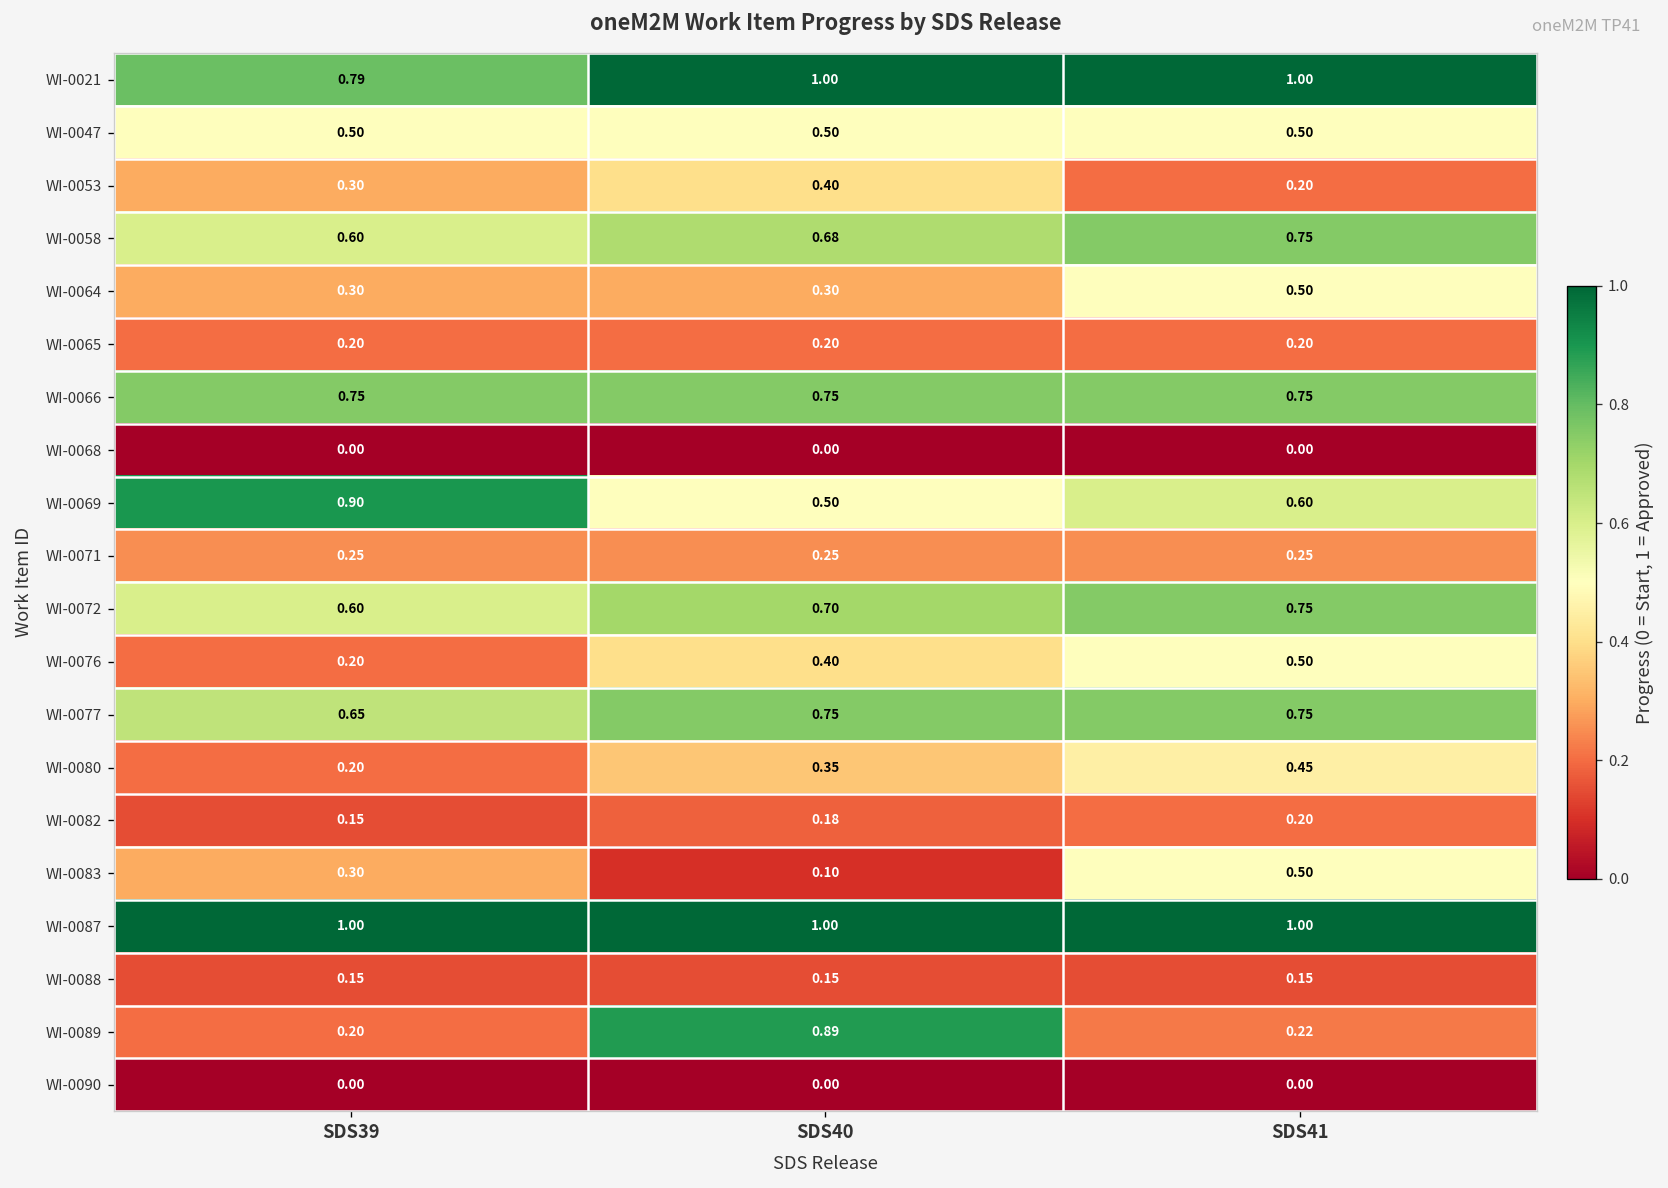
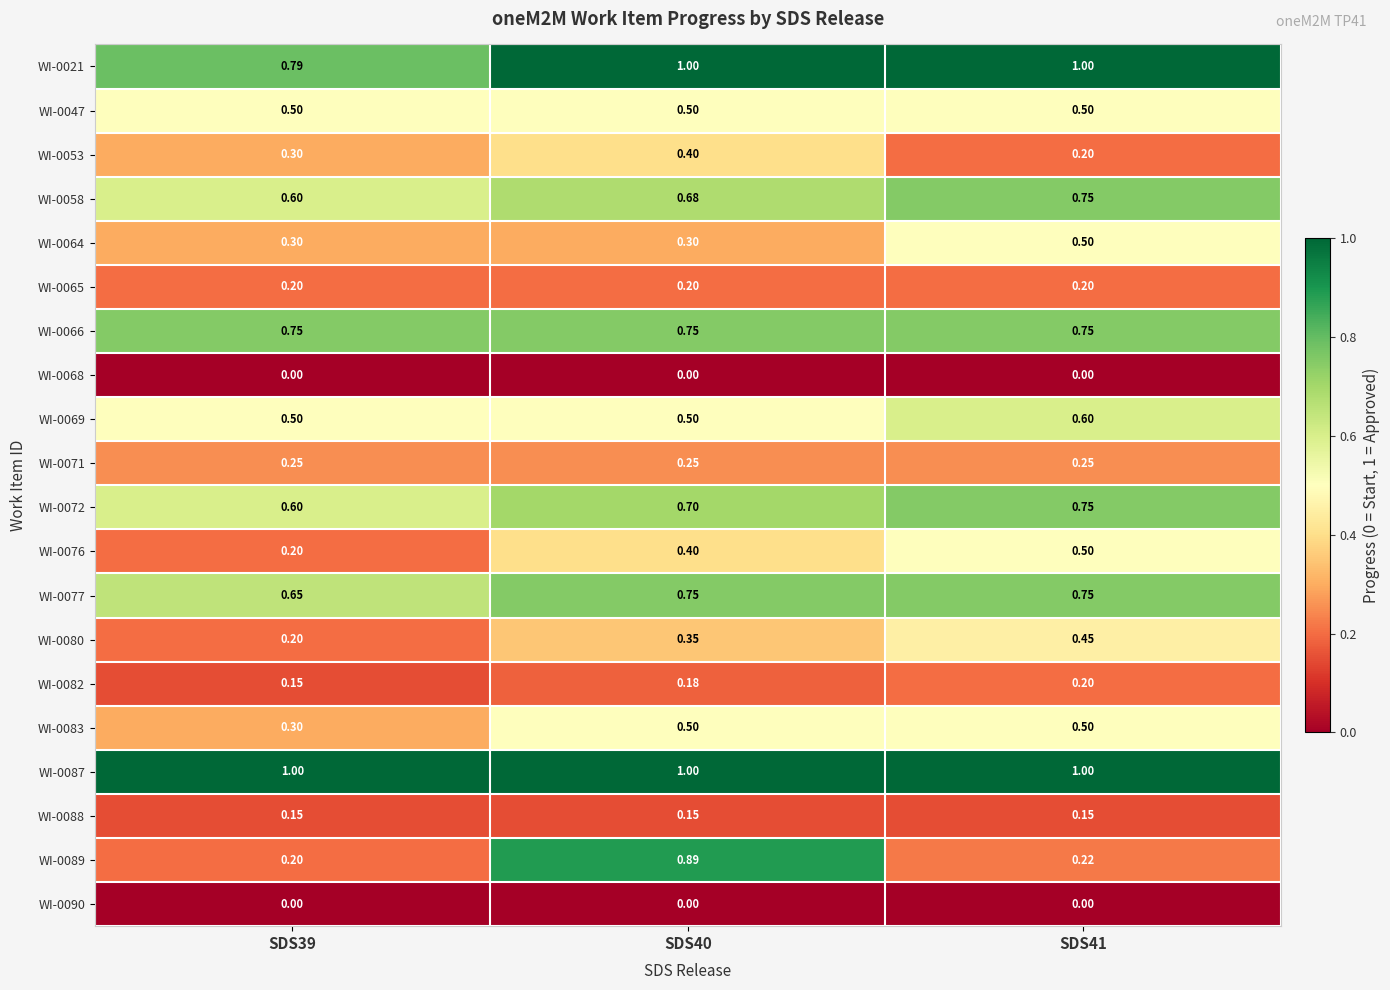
WI-0069, SDS39: 0.90 -> 0.50
WI-0083, SDS40: 0.10 -> 0.50
